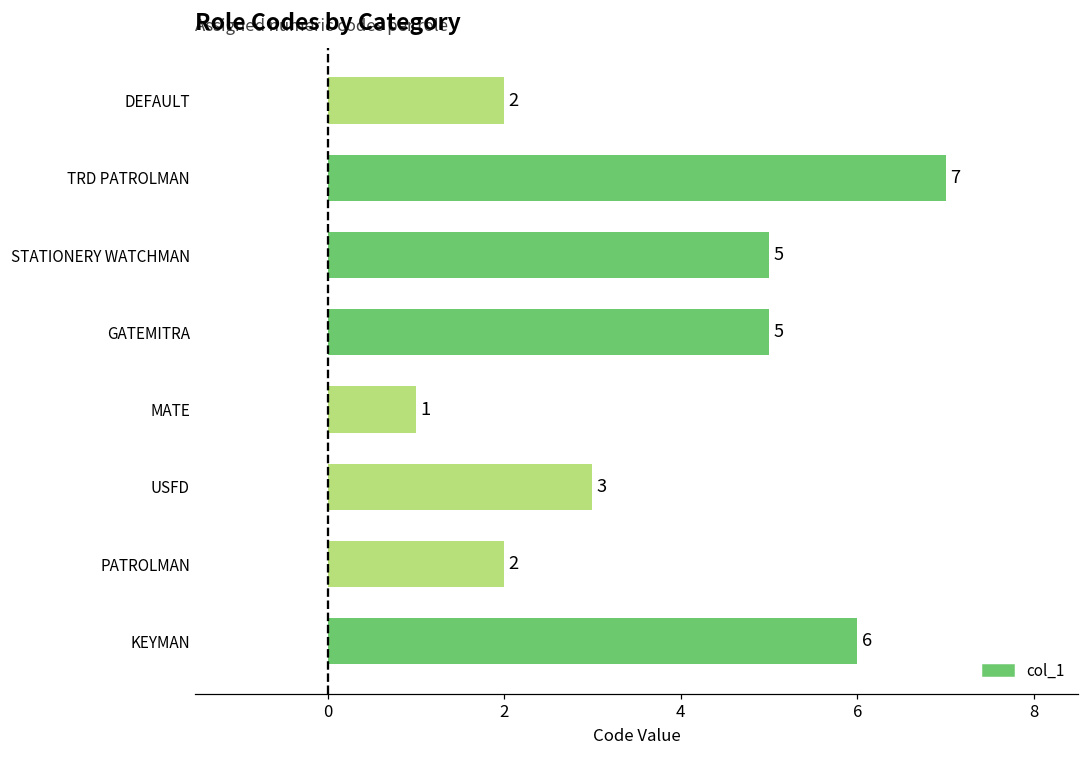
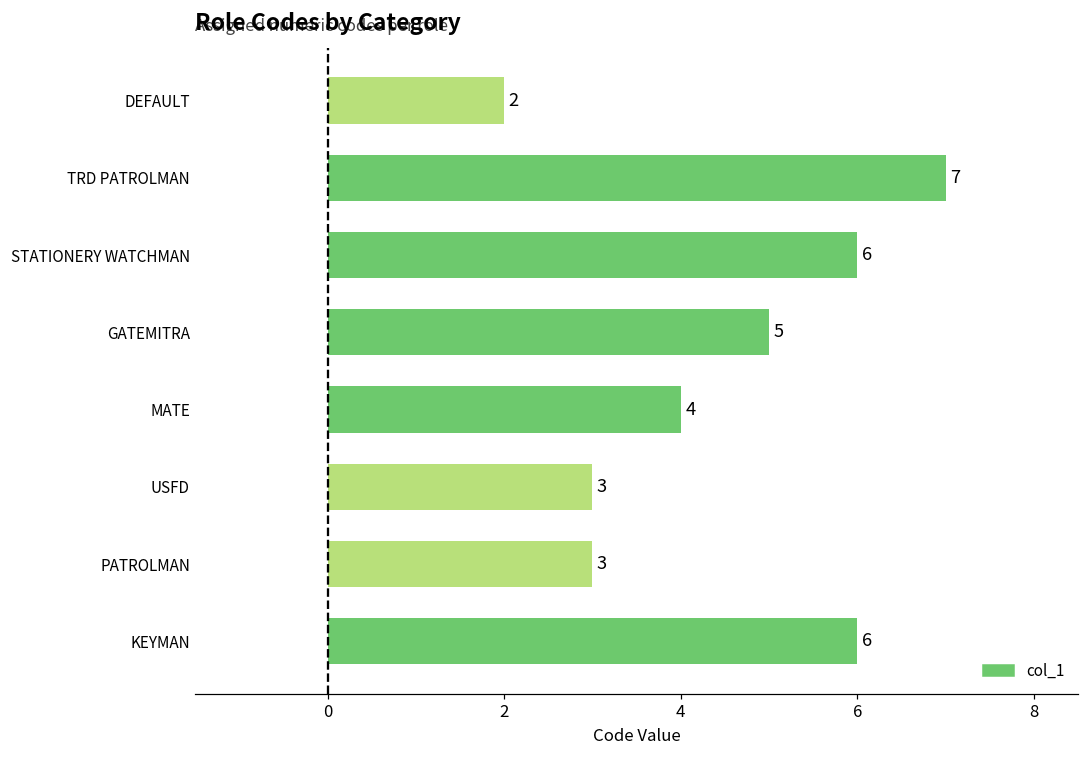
STATIONERY WATCHMAN: 5 -> 6
MATE: 1 -> 4
PATROLMAN: 2 -> 3
